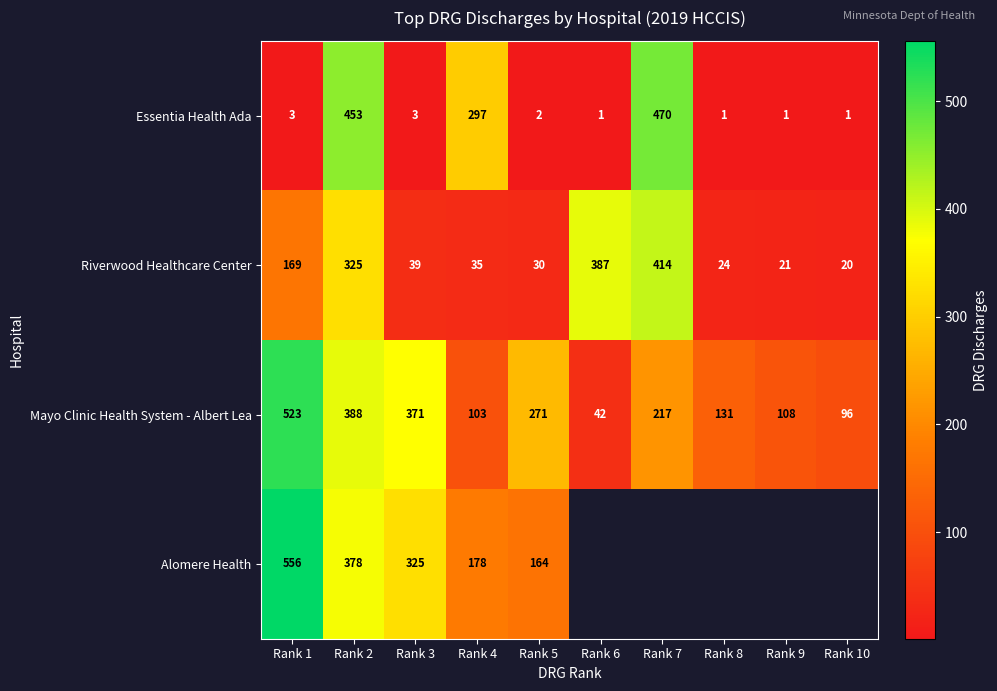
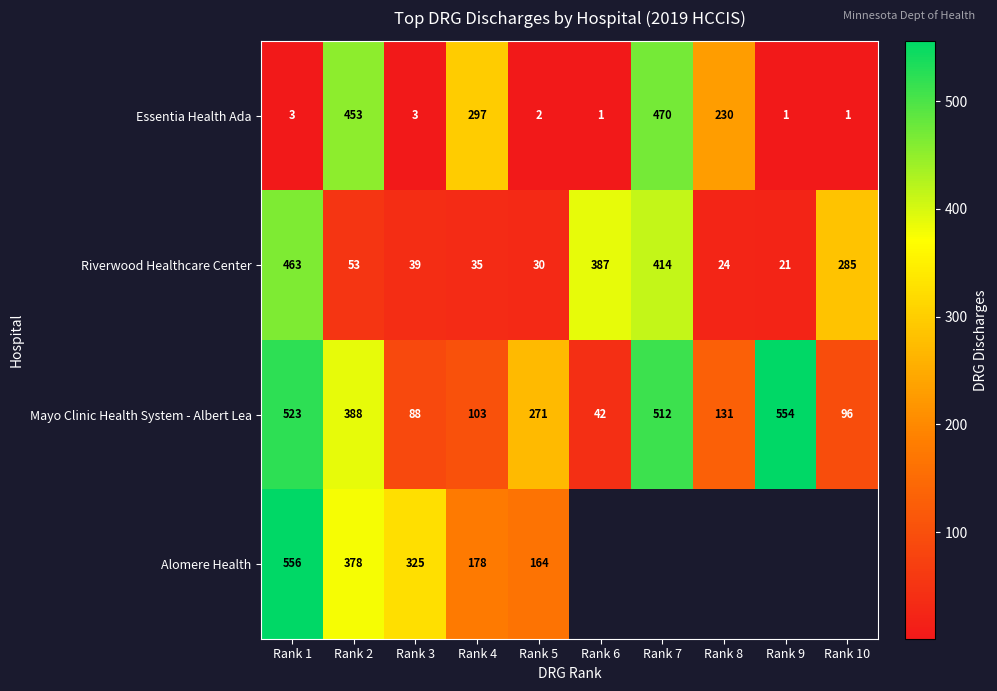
Essentia Health Ada, Rank 8: 1 -> 230
Riverwood Healthcare Center, Rank 1: 169 -> 463
Riverwood Healthcare Center, Rank 2: 325 -> 53
Riverwood Healthcare Center, Rank 10: 20 -> 285
Mayo Clinic Health System - Albert Lea, Rank 3: 371 -> 88
Mayo Clinic Health System - Albert Lea, Rank 7: 217 -> 512
Mayo Clinic Health System - Albert Lea, Rank 9: 108 -> 554
